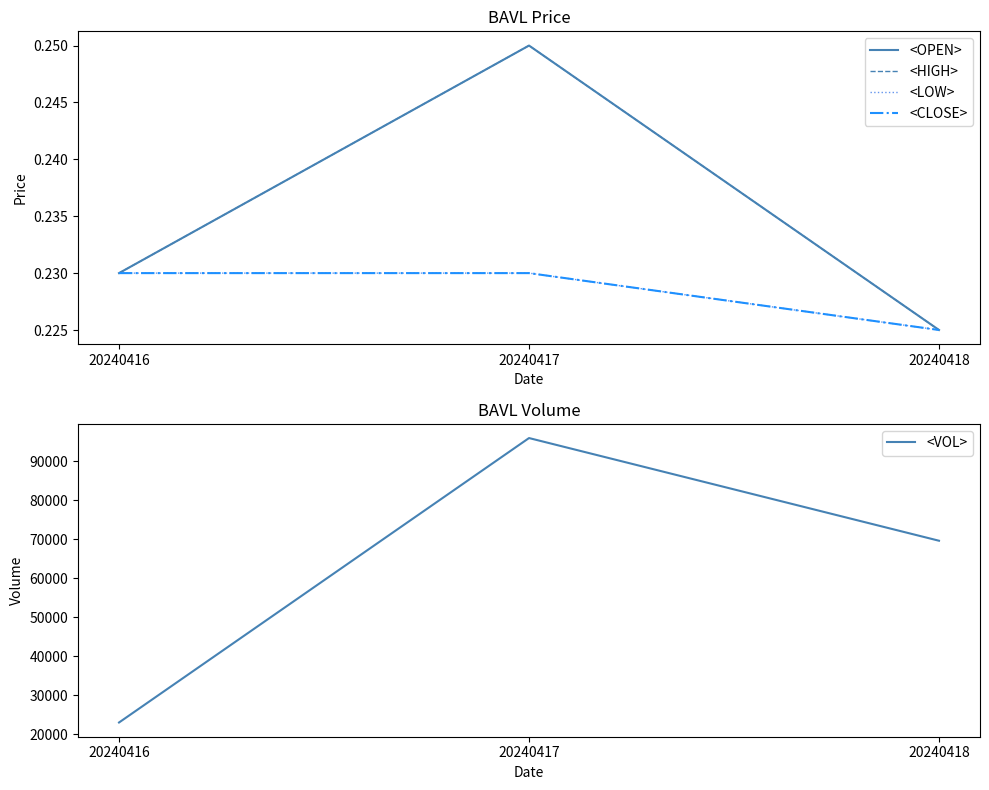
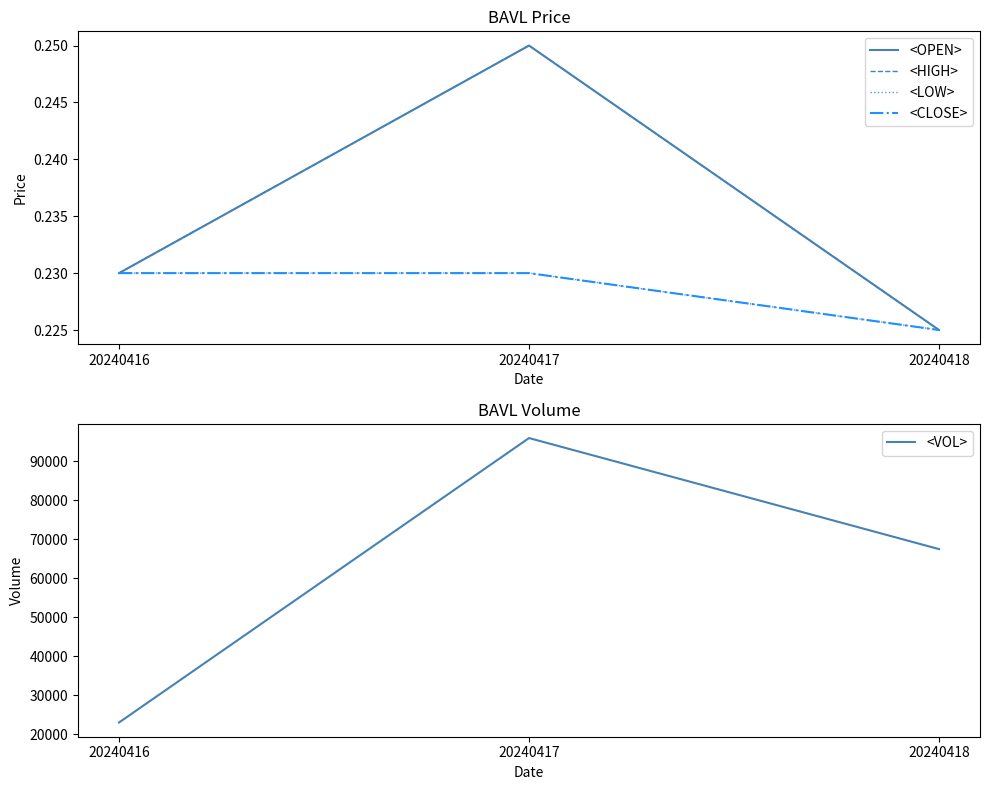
BAVL Volume, 20240418: 70000 -> 68000
